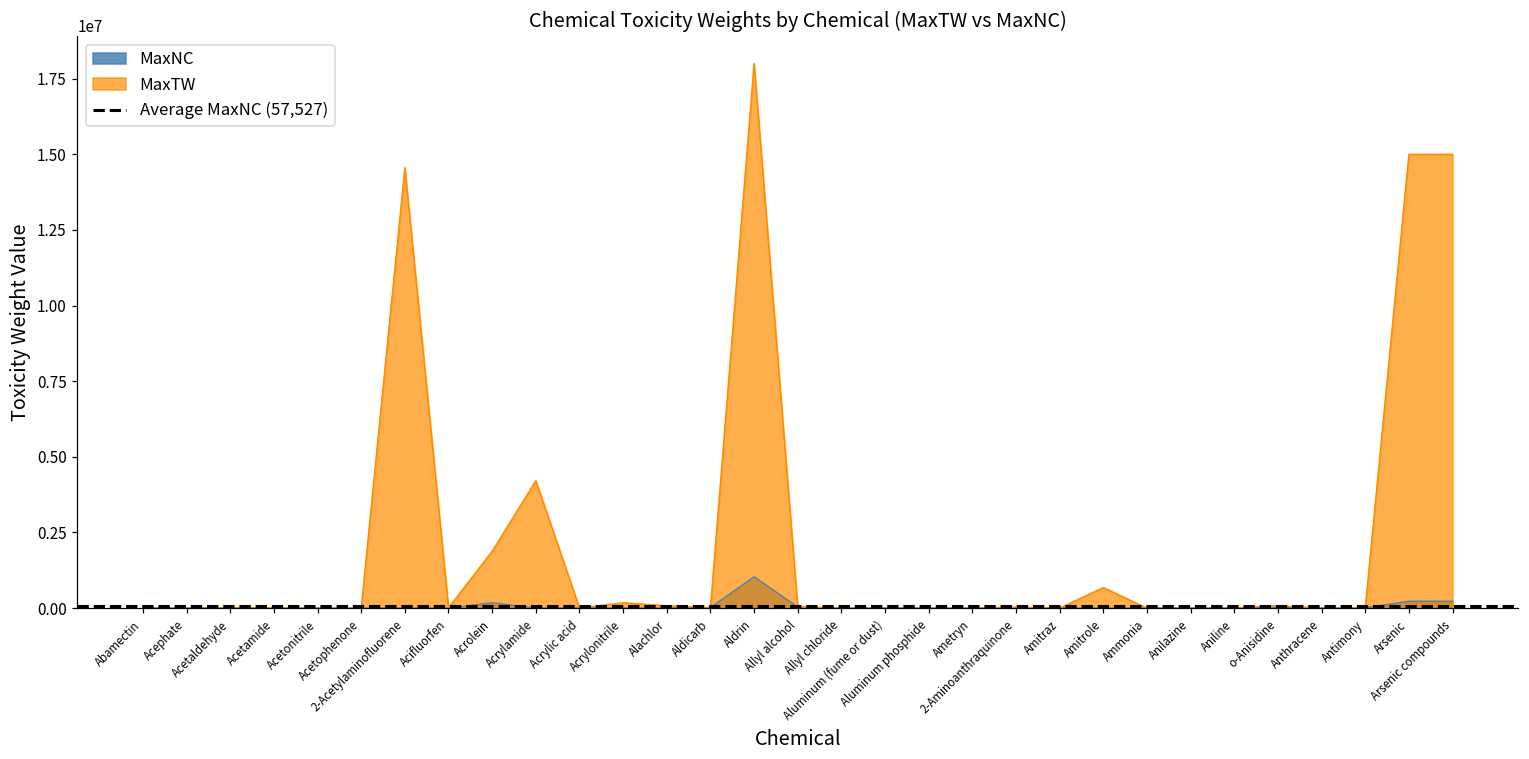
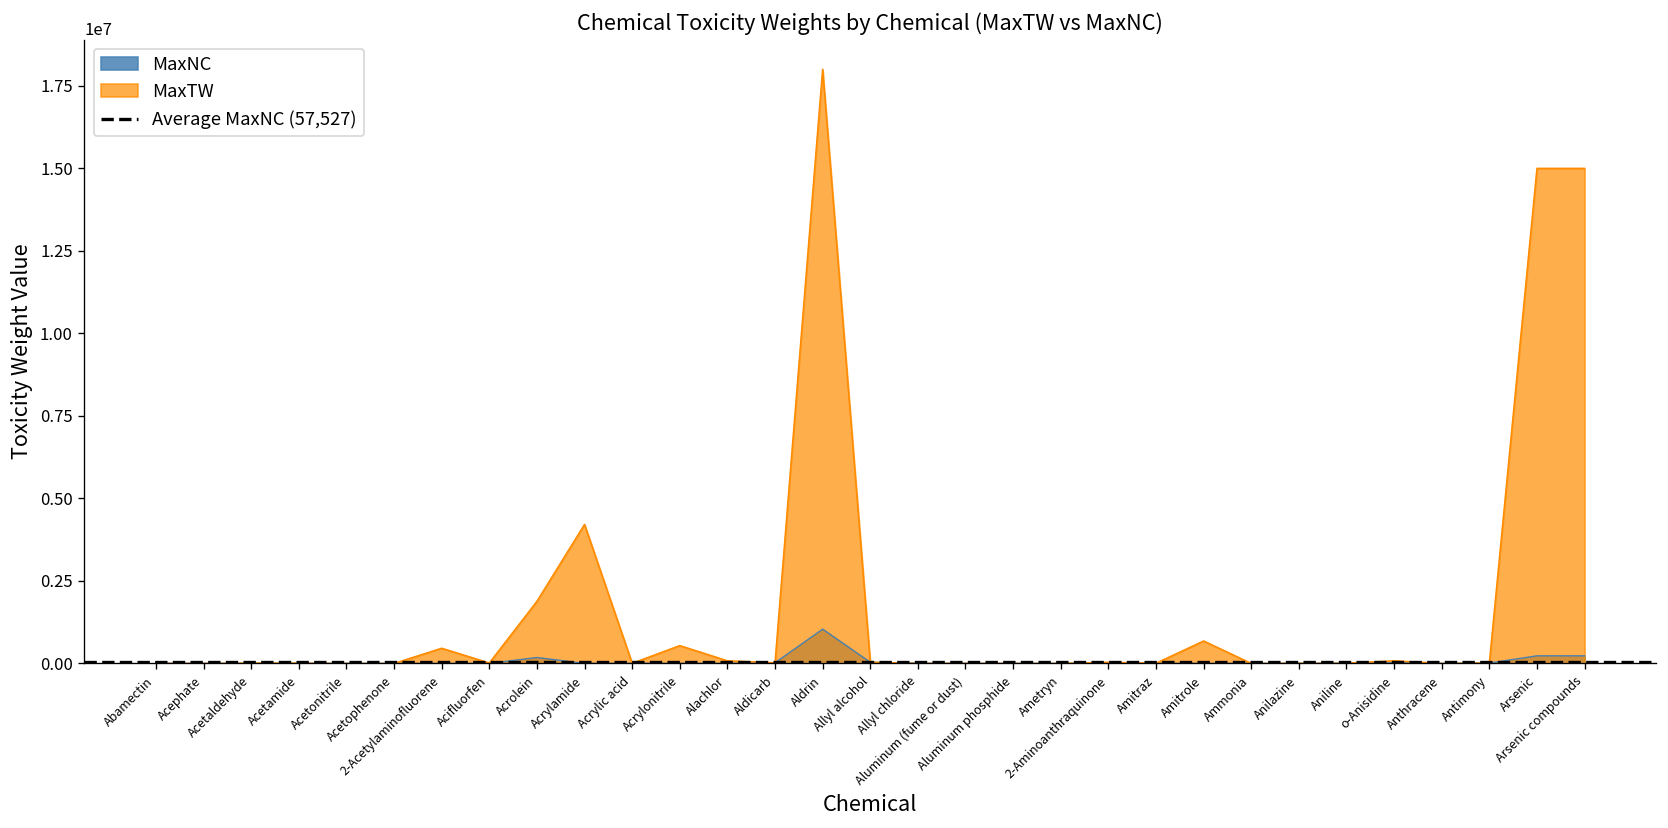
MaxTW, 2-Acetylaminofluorene: 14600000 -> 500000
MaxTW, Acrylonitrile: 200000 -> 500000
